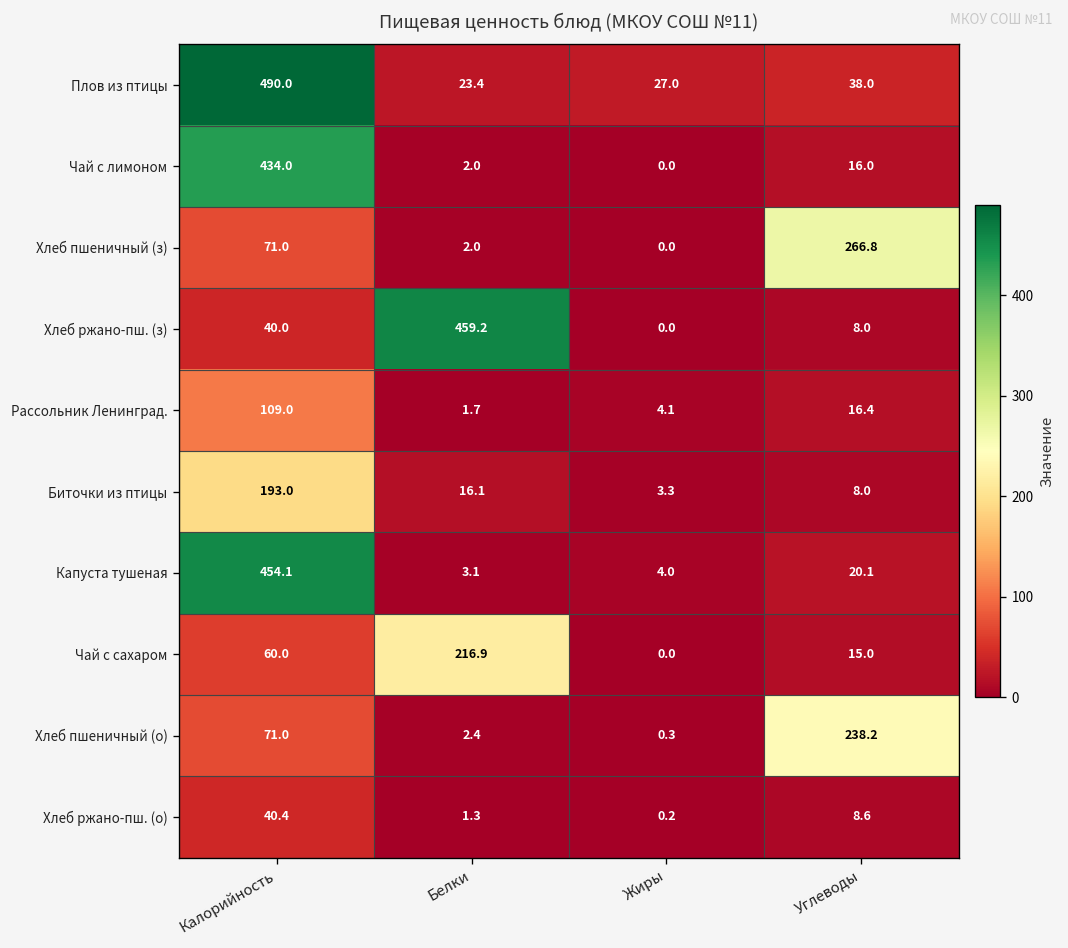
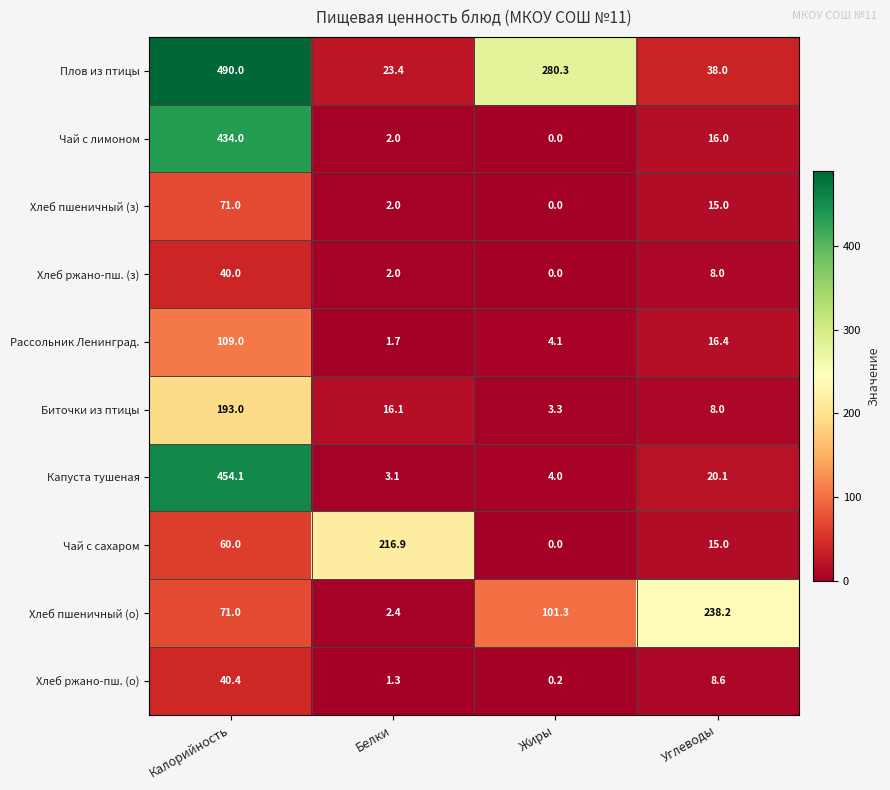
Плов из птицы, Жиры: 27.0 -> 280.3
Хлеб пшеничный (з), Углеводы: 266.8 -> 15.0
Хлеб ржано-пш. (з), Белки: 459.2 -> 2.0
Хлеб пшеничный (о), Жиры: 0.3 -> 101.3
